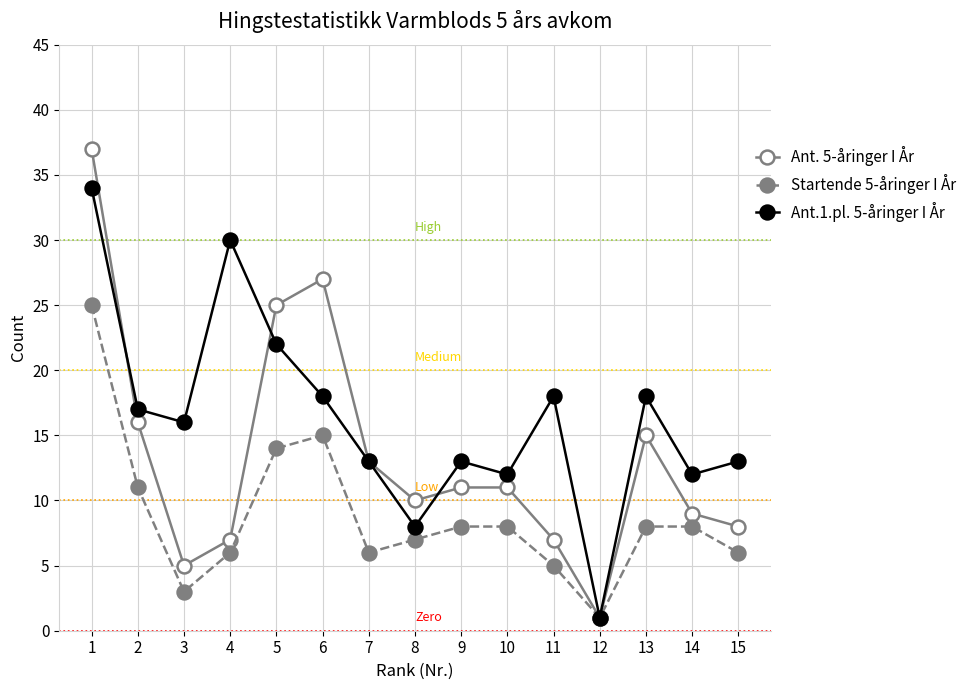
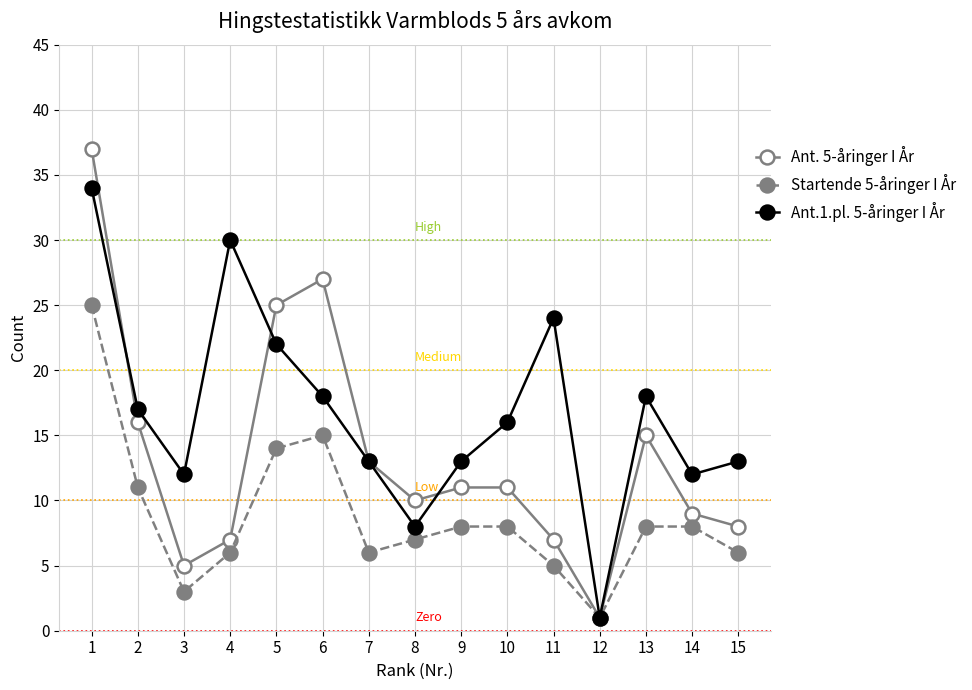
Ant.1.pl. 5-åringer I År, 3: 16 -> 12
Ant.1.pl. 5-åringer I År, 10: 12 -> 16
Ant.1.pl. 5-åringer I År, 11: 18 -> 24
